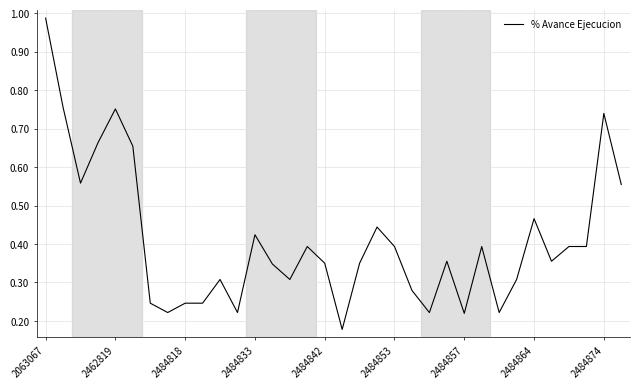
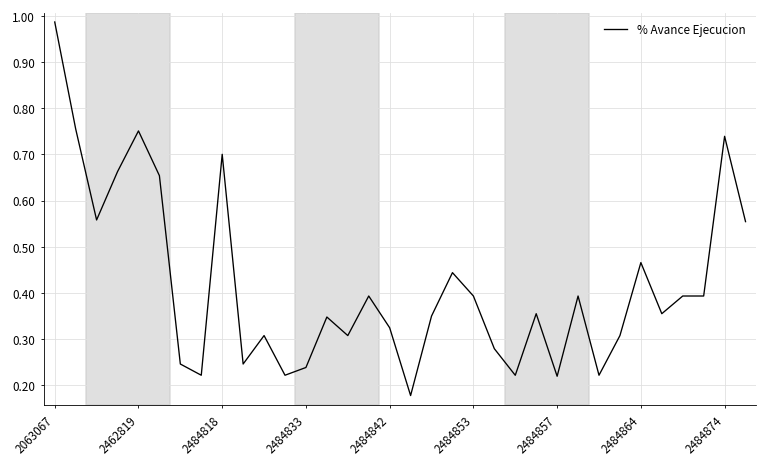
2484818: 0.25 -> 0.70
2484833: 0.42 -> 0.24
2484842: 0.35 -> 0.32
